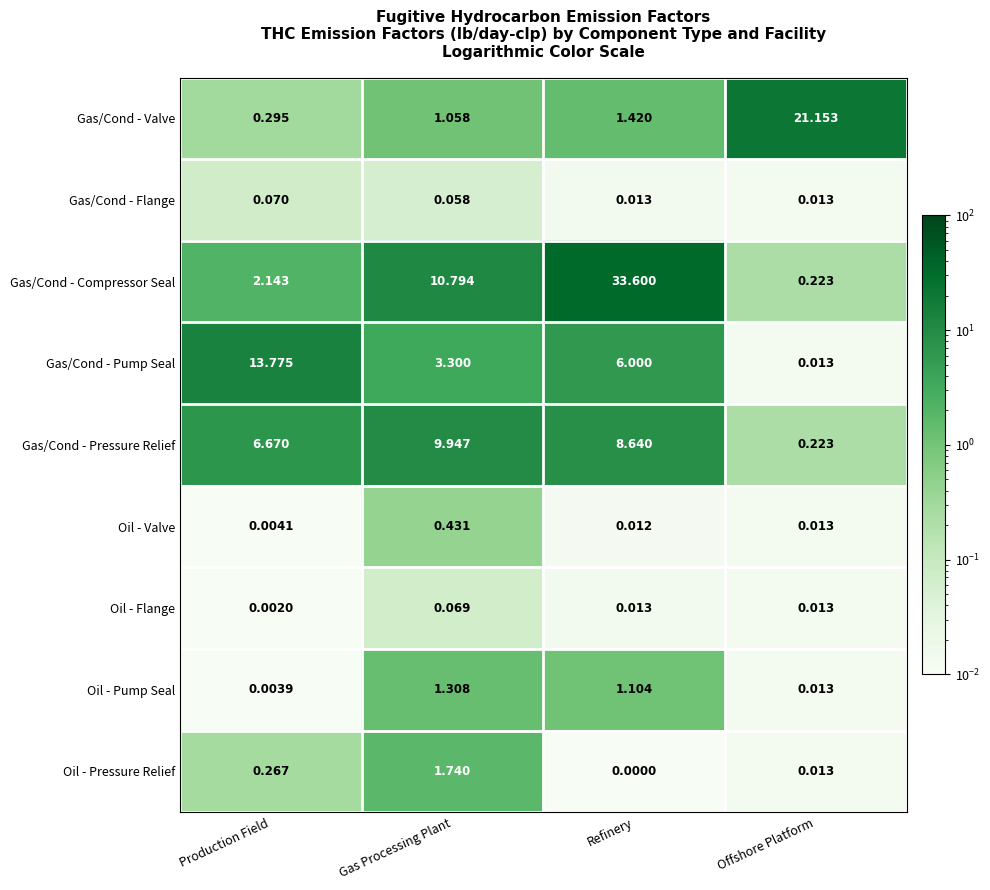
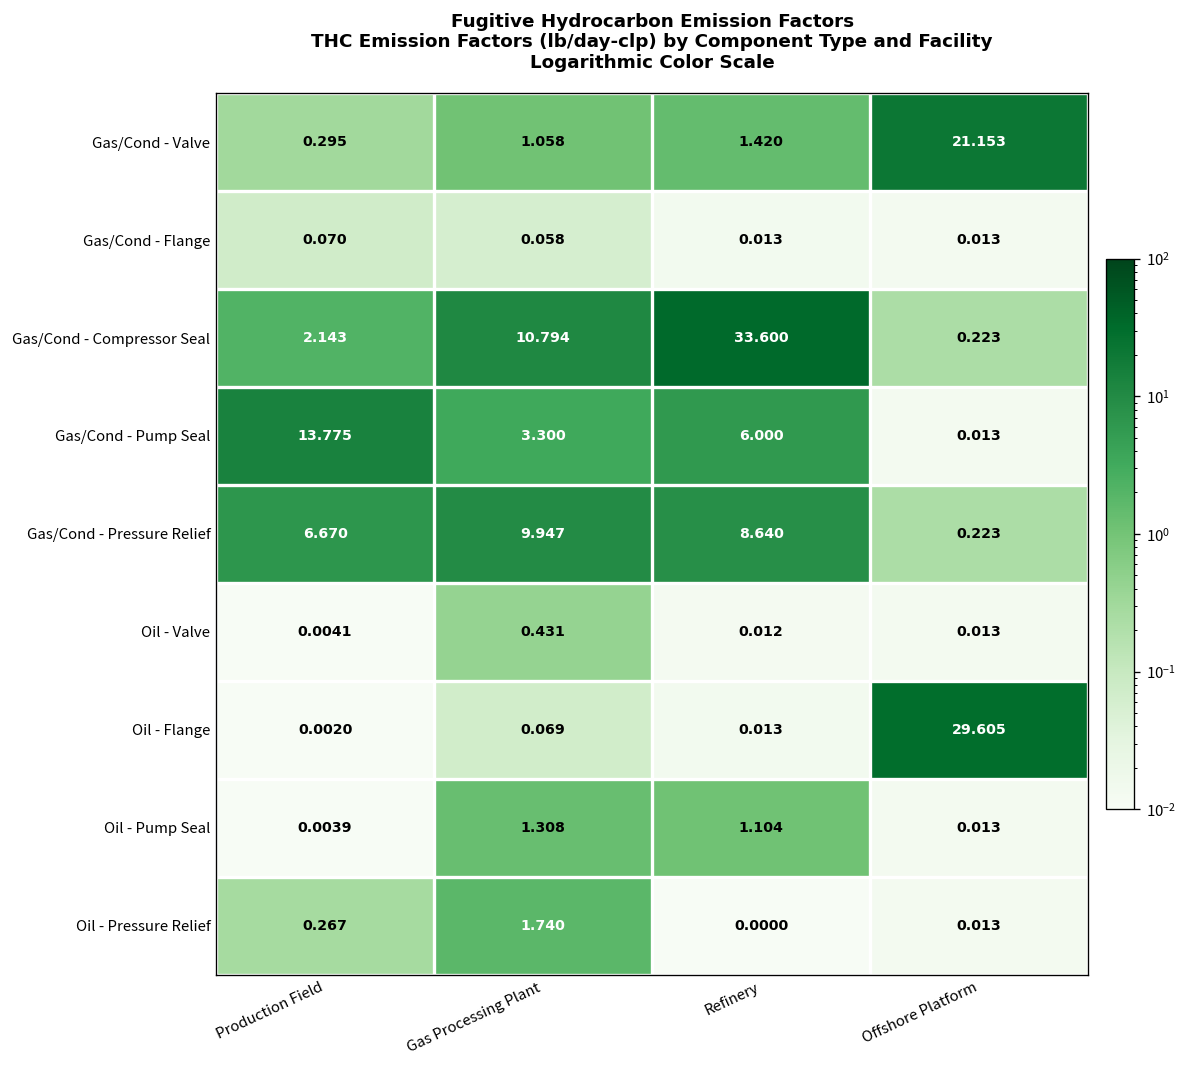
Oil - Flange, Offshore Platform: 0.013 -> 29.605
